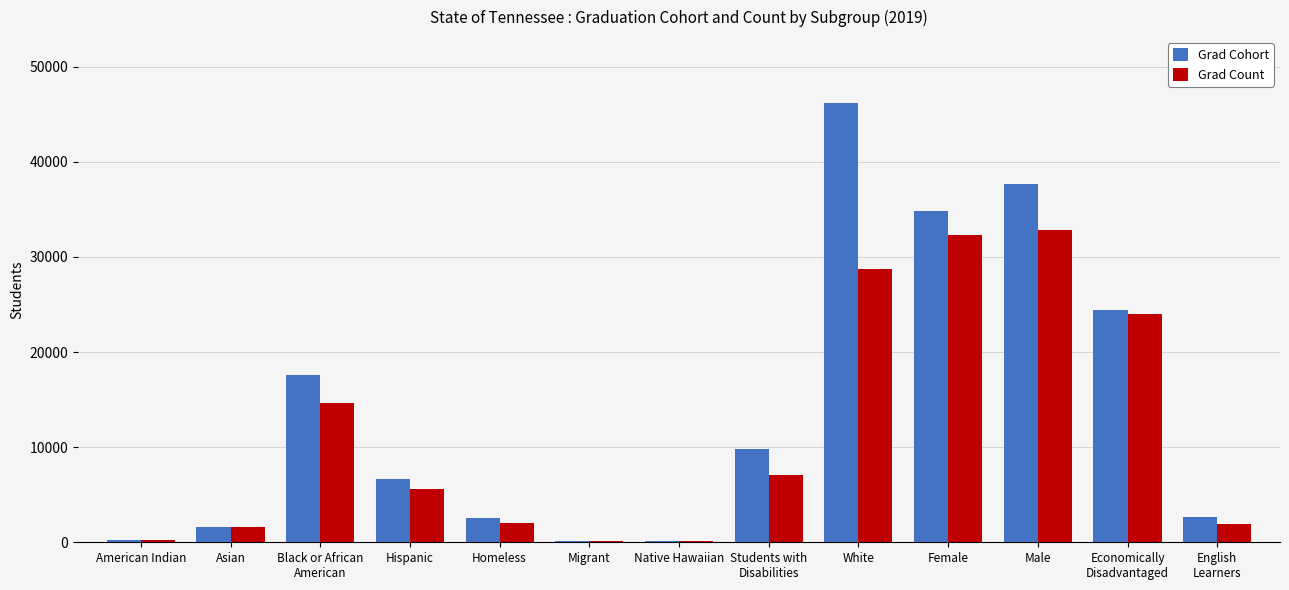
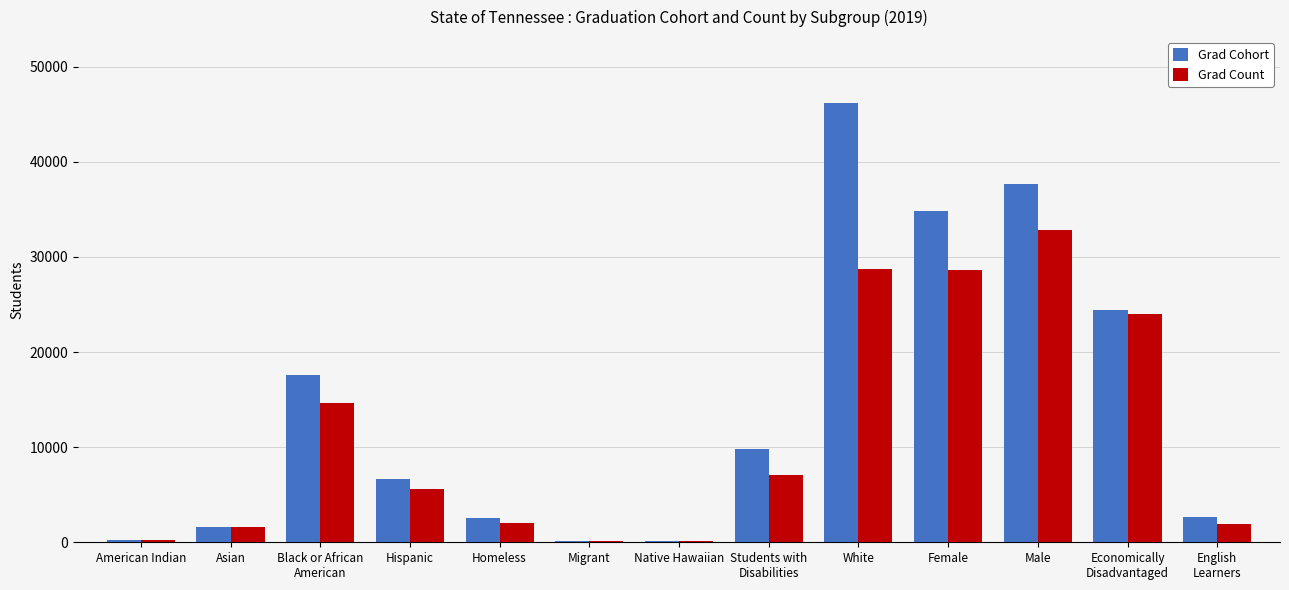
Grad Count, Female: 32000 -> 29000
